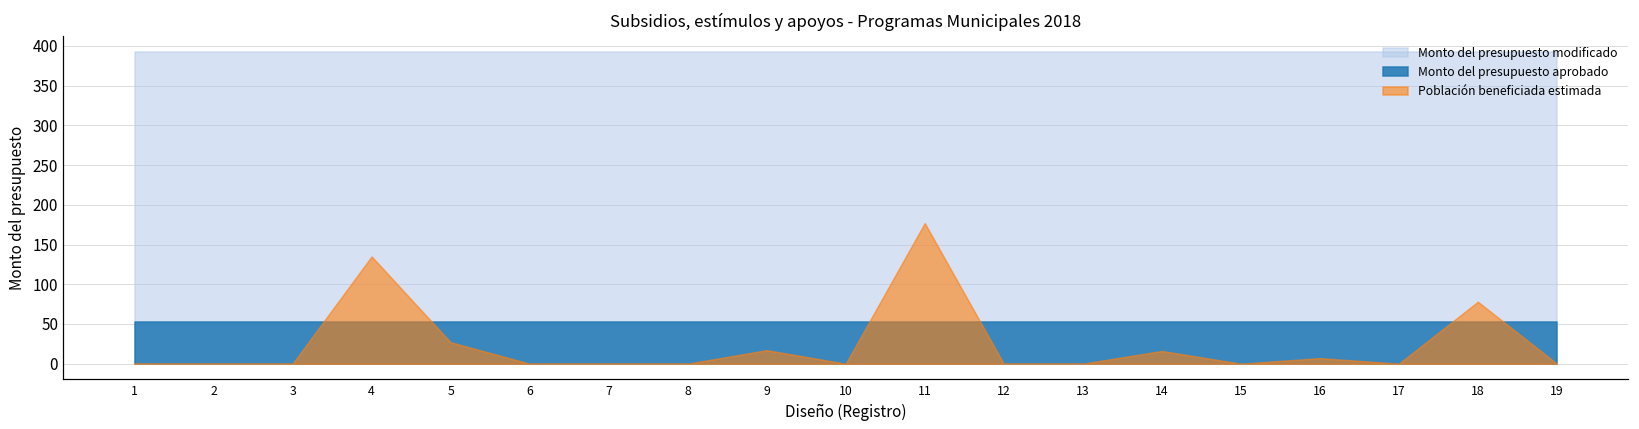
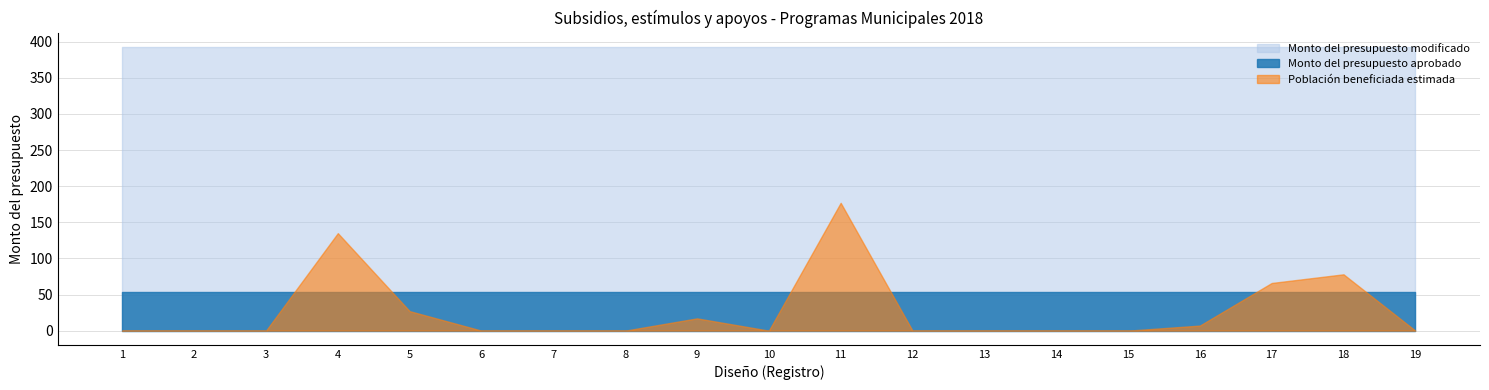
Población beneficiada estimada, 14: 20 -> 0
Población beneficiada estimada, 17: 0 -> 70
